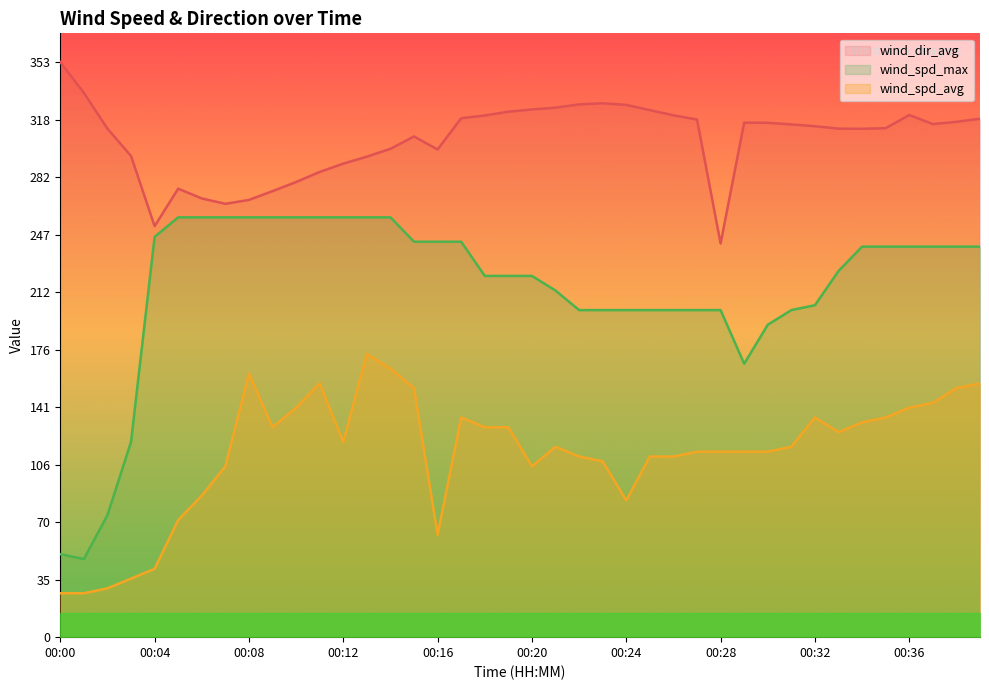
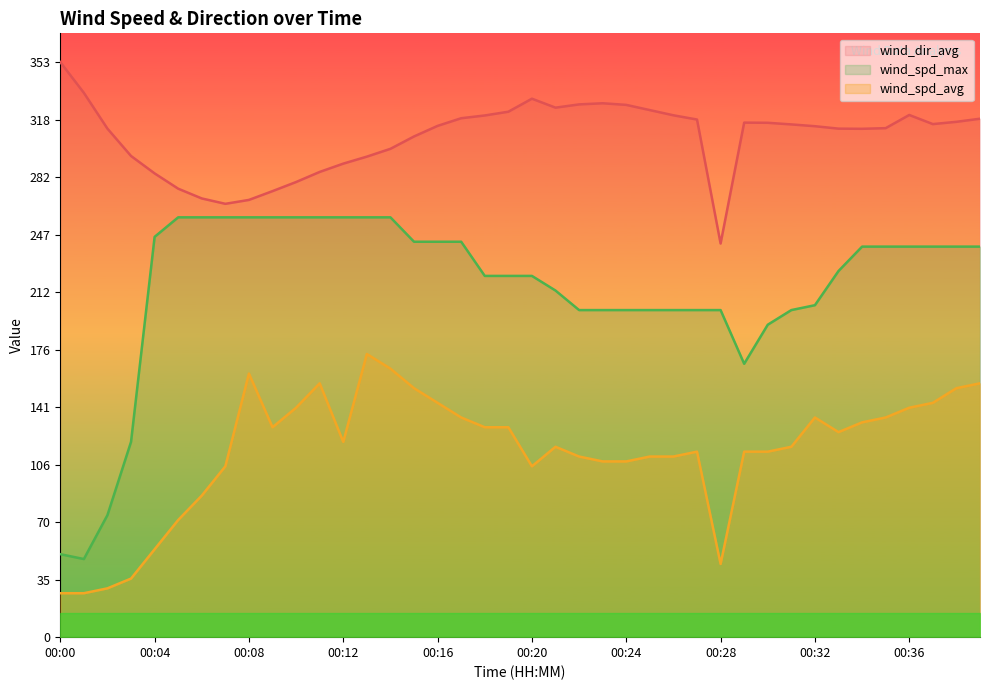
wind_dir_avg, 00:04: 253 -> 285
wind_spd_avg, 00:04: 42 -> 54
wind_dir_avg, 00:16: 300 -> 314
wind_spd_avg, 00:16: 63 -> 144
wind_dir_avg, 00:20: 324 -> 331
wind_spd_avg, 00:24: 84 -> 108
wind_spd_avg, 00:28: 114 -> 45
